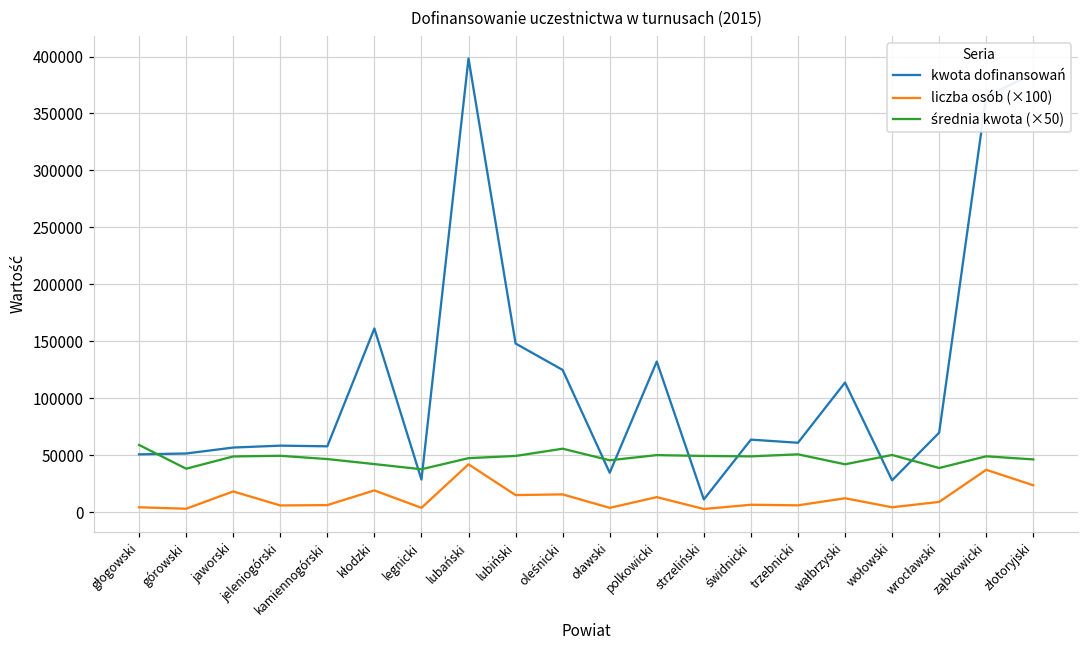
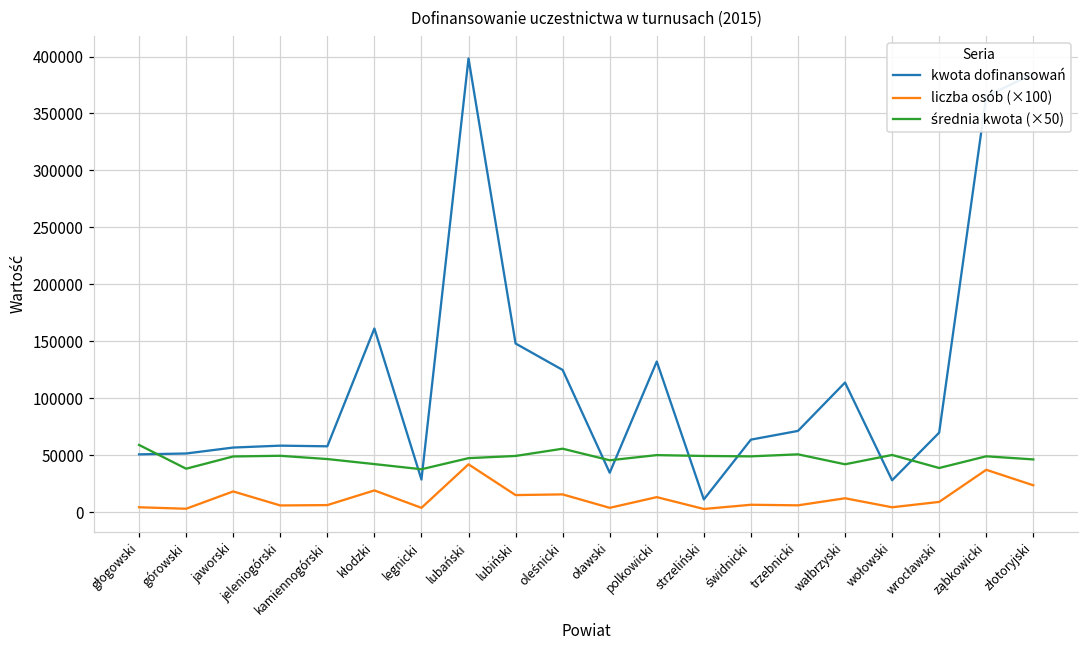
kwota dofinansowań, trzebnicki: 61000 -> 71000
